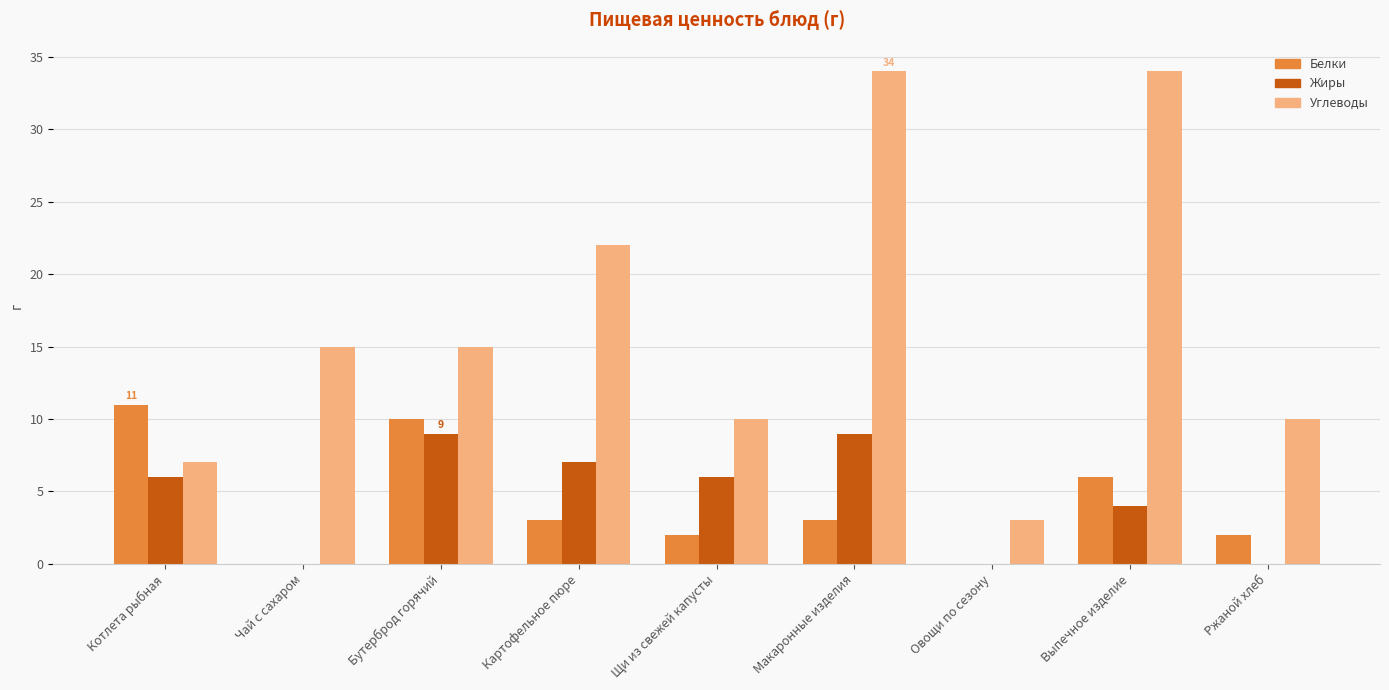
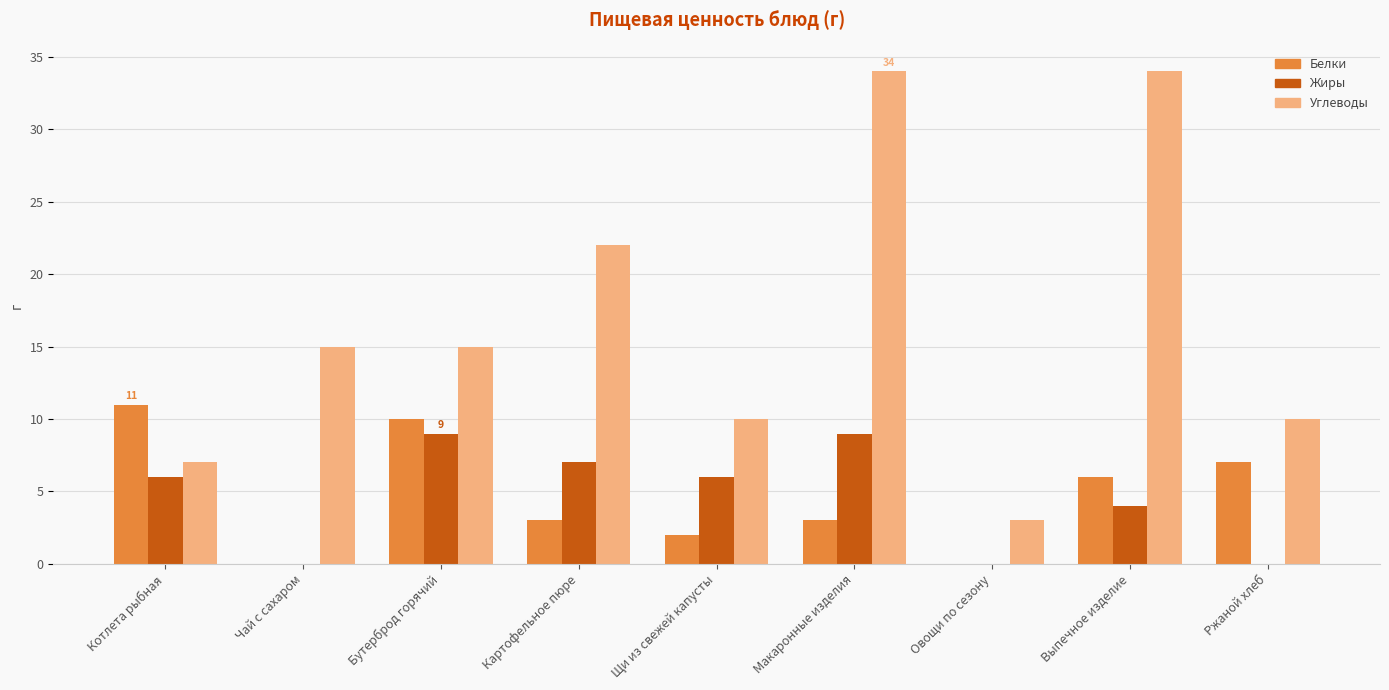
Белки, Ржаной хлеб: 2 -> 7
